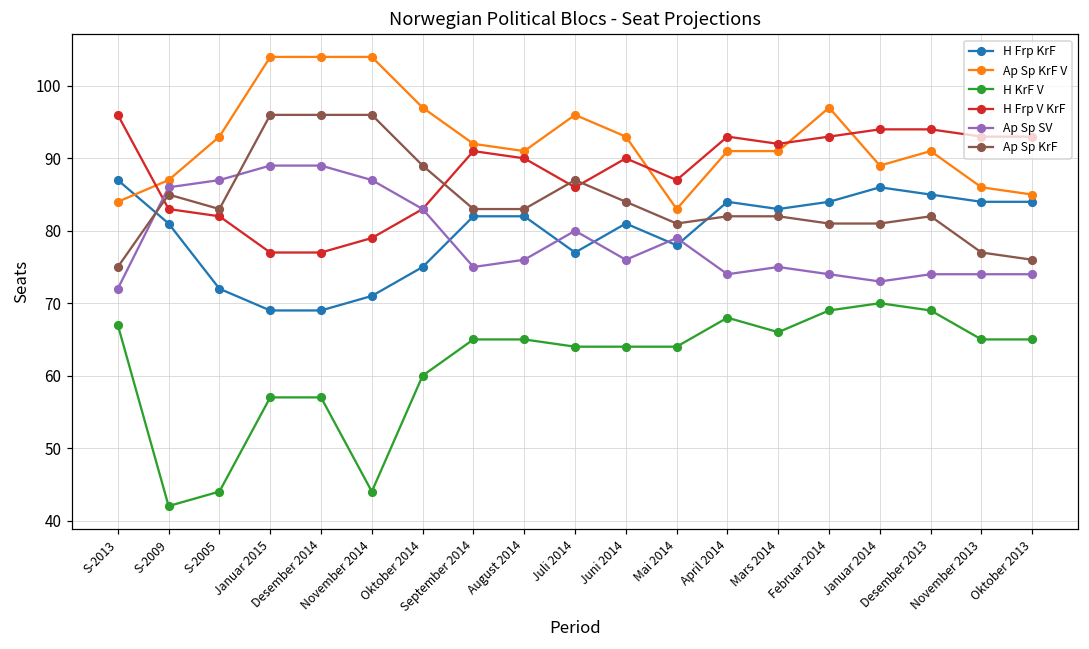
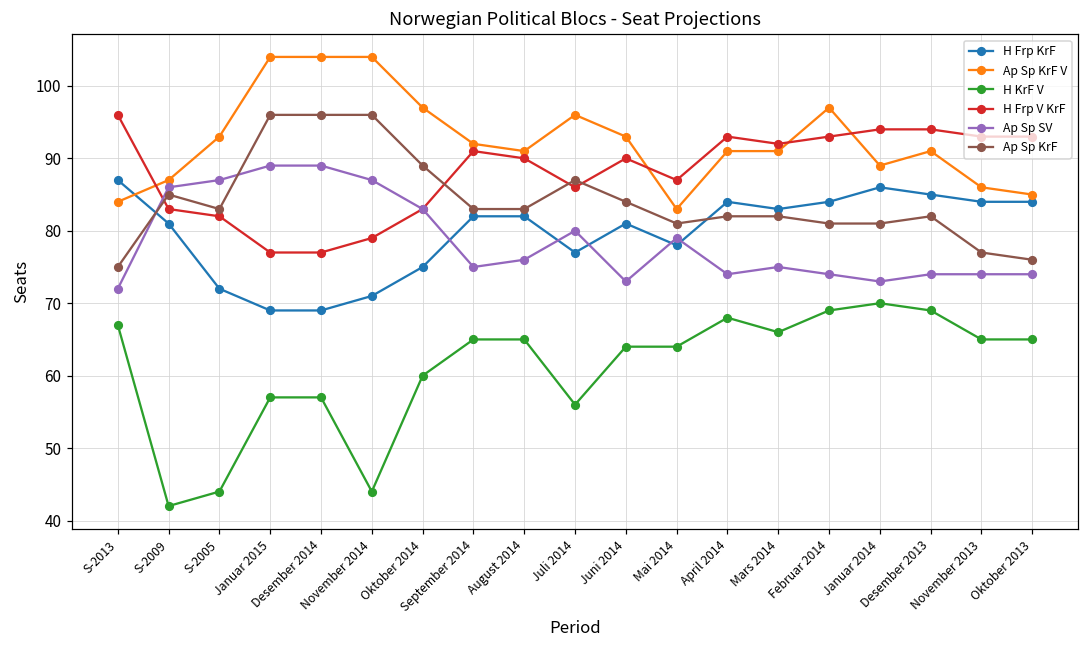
H KrF V, Juli 2014: 64 -> 56
Ap Sp SV, Juni 2014: 76 -> 73
